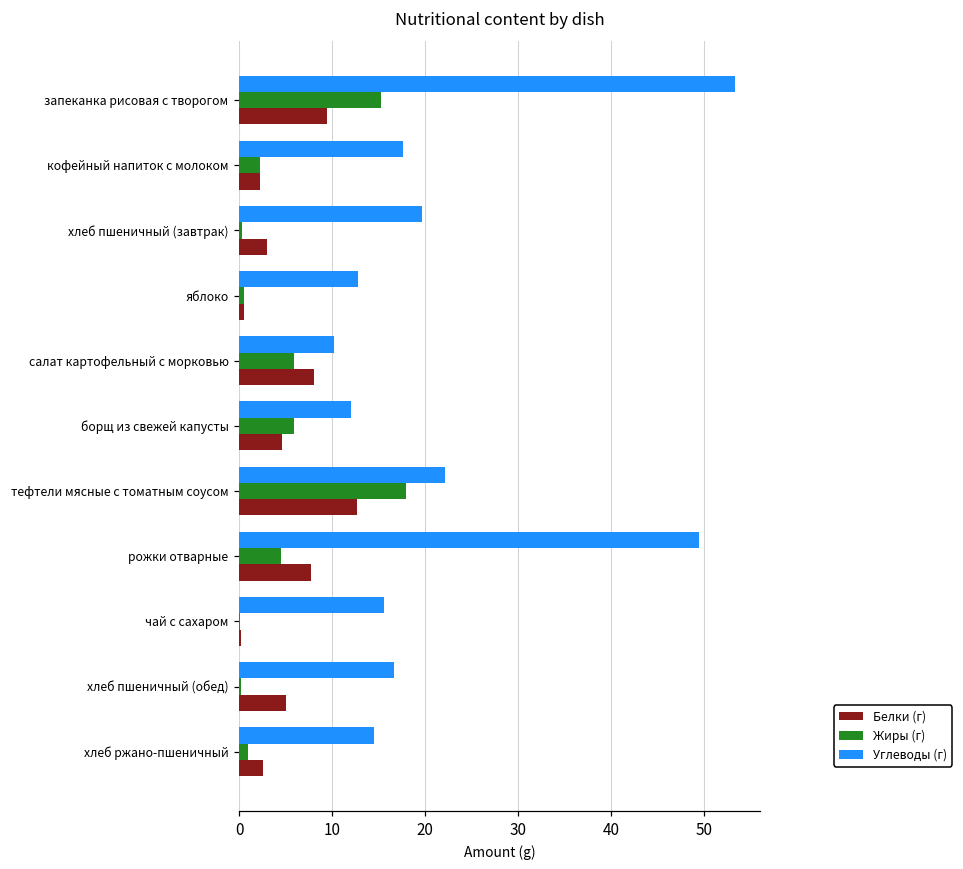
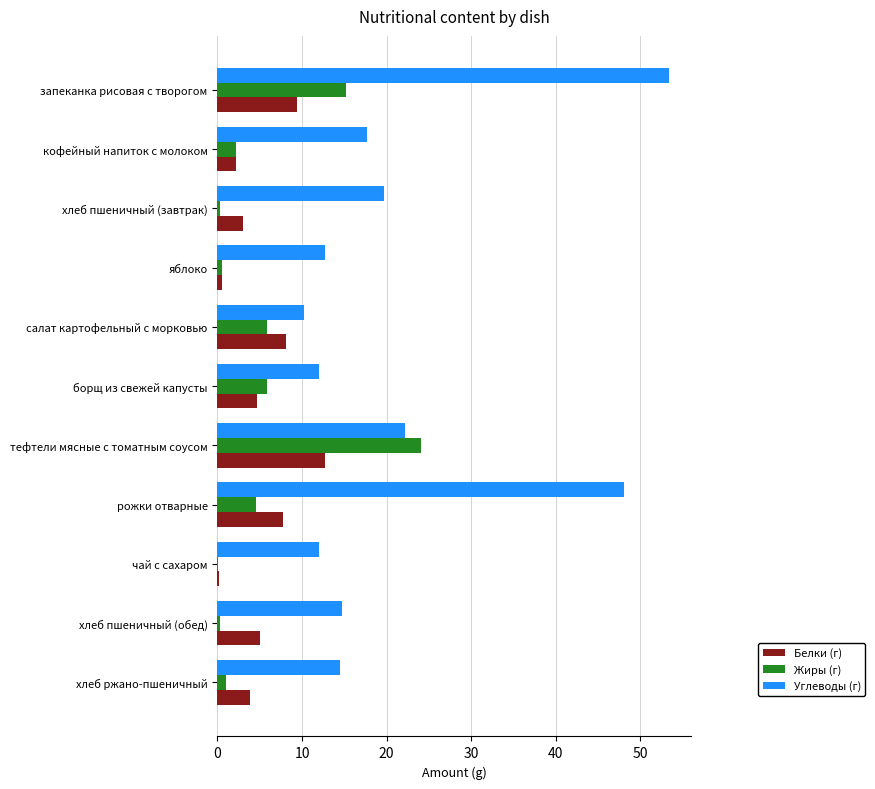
Жиры (г), тефтели мясные с томатным соусом: 18 -> 24
Углеводы (г), рожки отварные: 49 -> 48
Углеводы (г), чай с сахаром: 16 -> 12
Углеводы (г), хлеб пшеничный (обед): 17 -> 15
Белки (г), хлеб ржано-пшеничный: 3 -> 4
